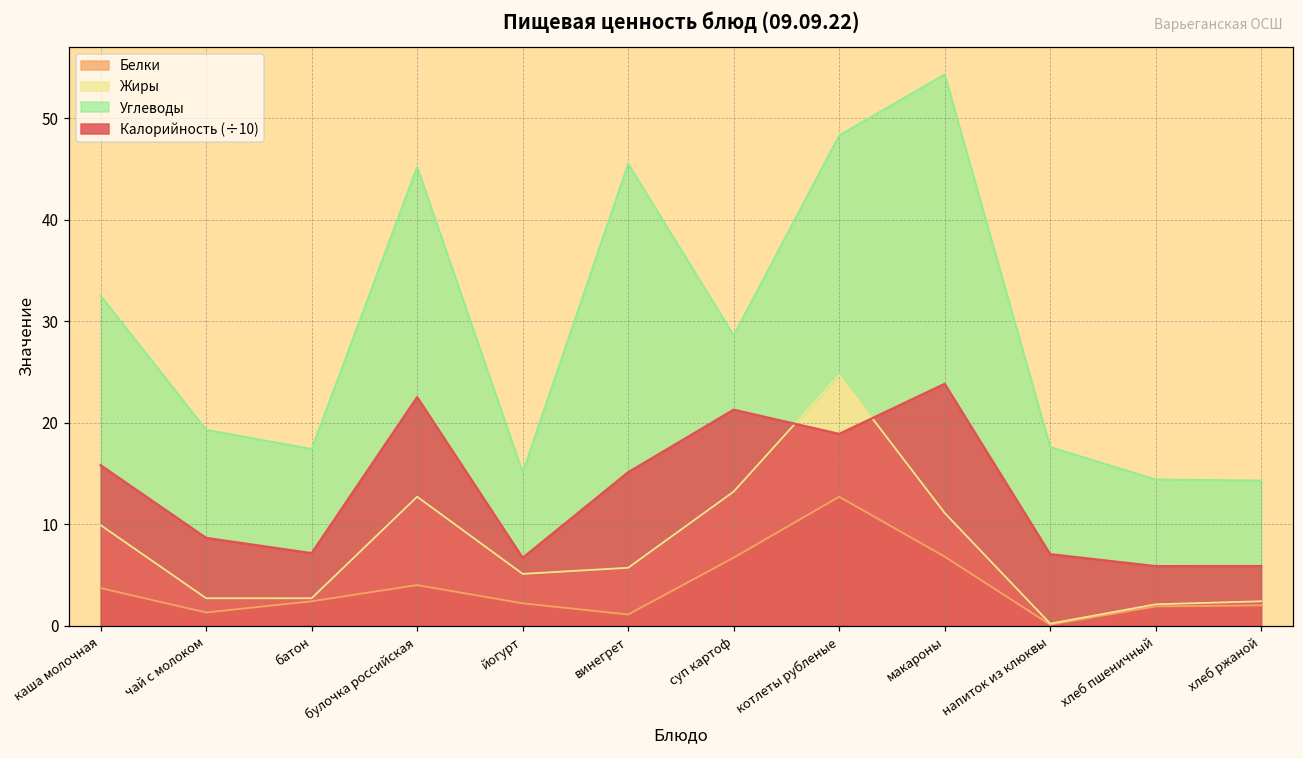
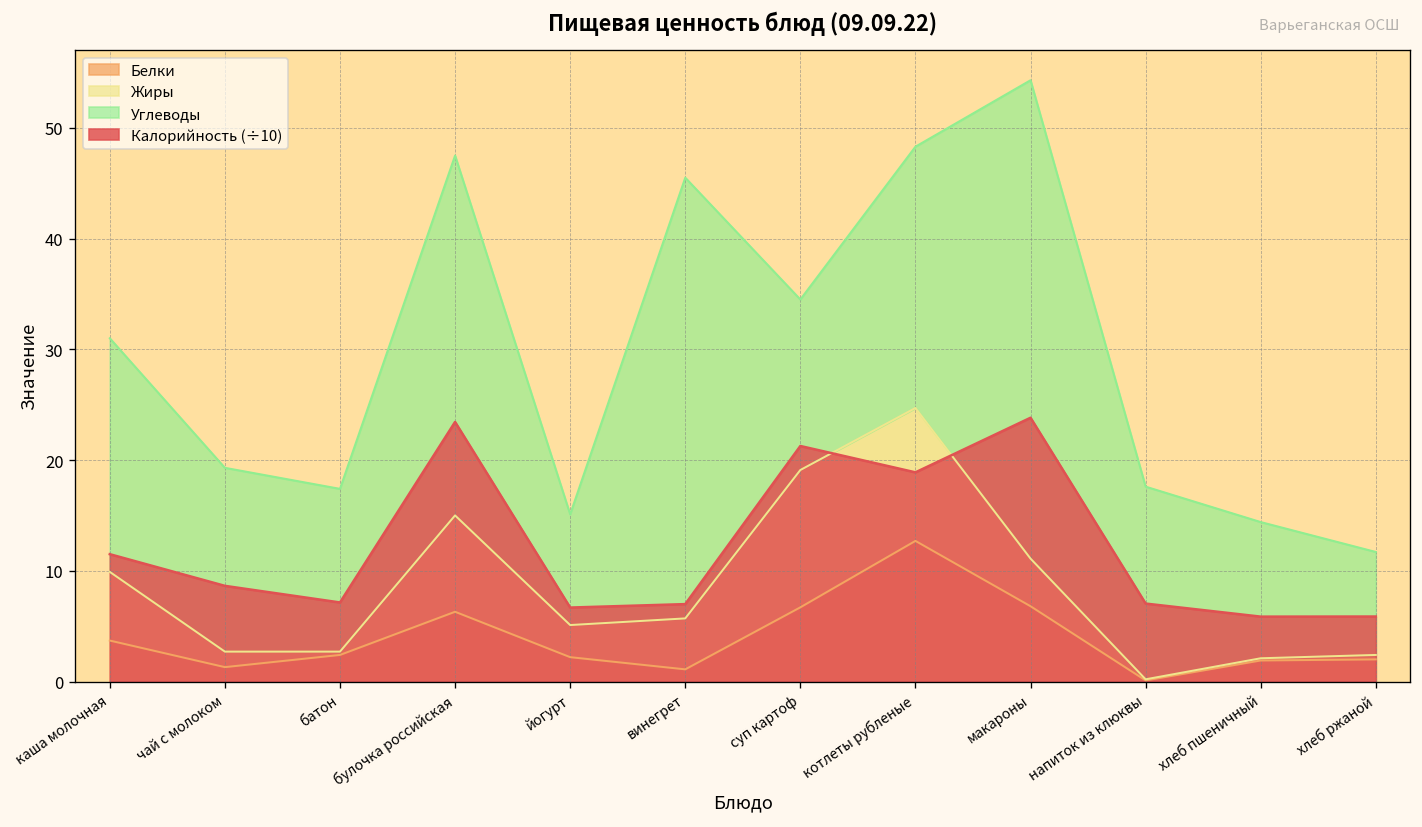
Углеводы, каша молочная: 23 -> 21
Калорийность (÷10), каша молочная: 16 -> 12
Белки, булочка российская: 4 -> 6
Калорийность (÷10), булочка российская: 22.5 -> 23.4
Калорийность (÷10), винегрет: 15 -> 7
Жиры, суп картоф: 6 -> 12
Углеводы, хлеб ржаной: 12 -> 9
